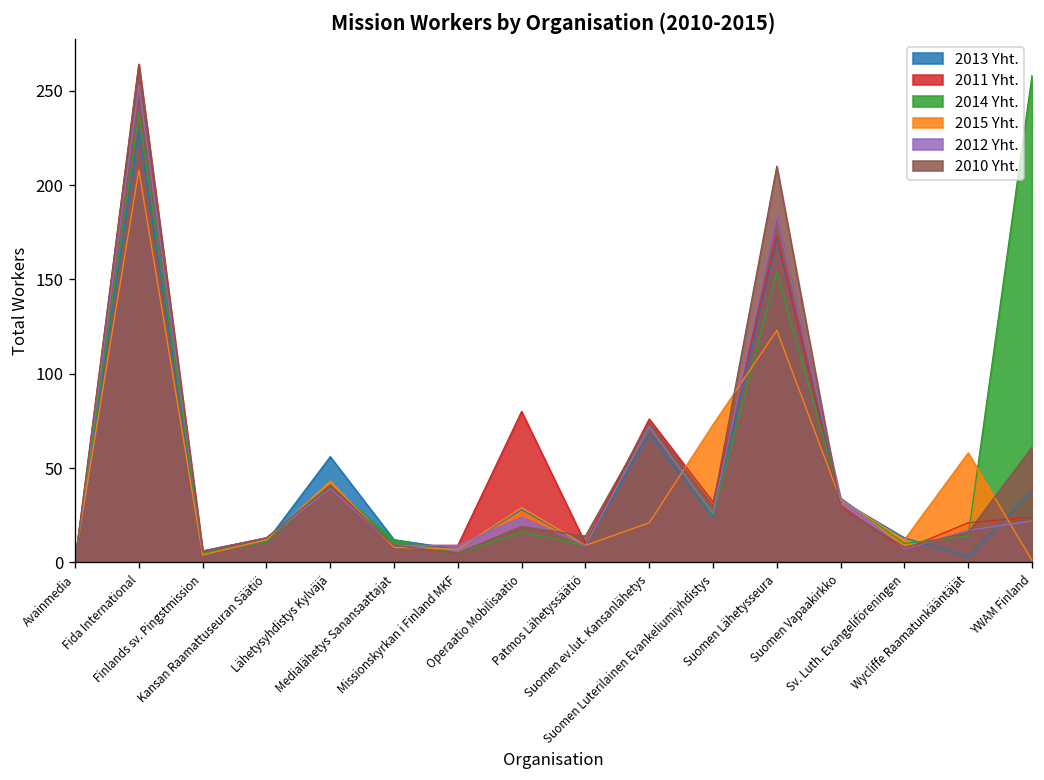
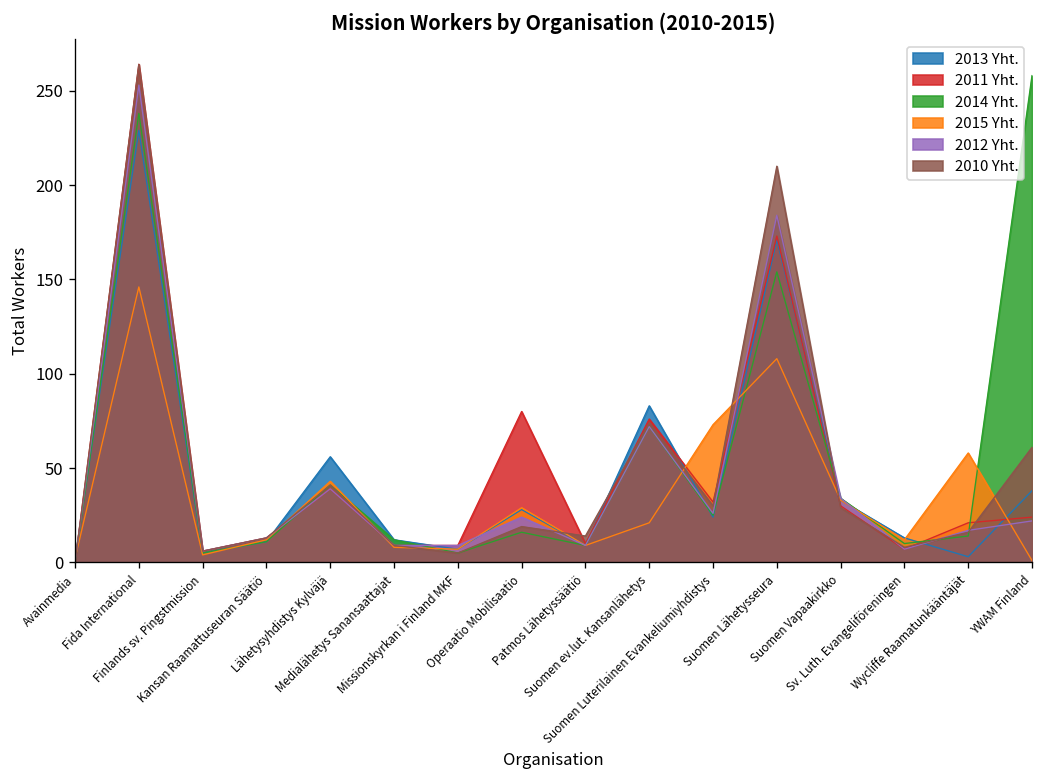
2015 Yht., Fida International: 208 -> 146
2013 Yht., Suomen ev.lut. Kansanlähetys: 68 -> 83
2015 Yht., Suomen Lähetysseura: 123 -> 108
